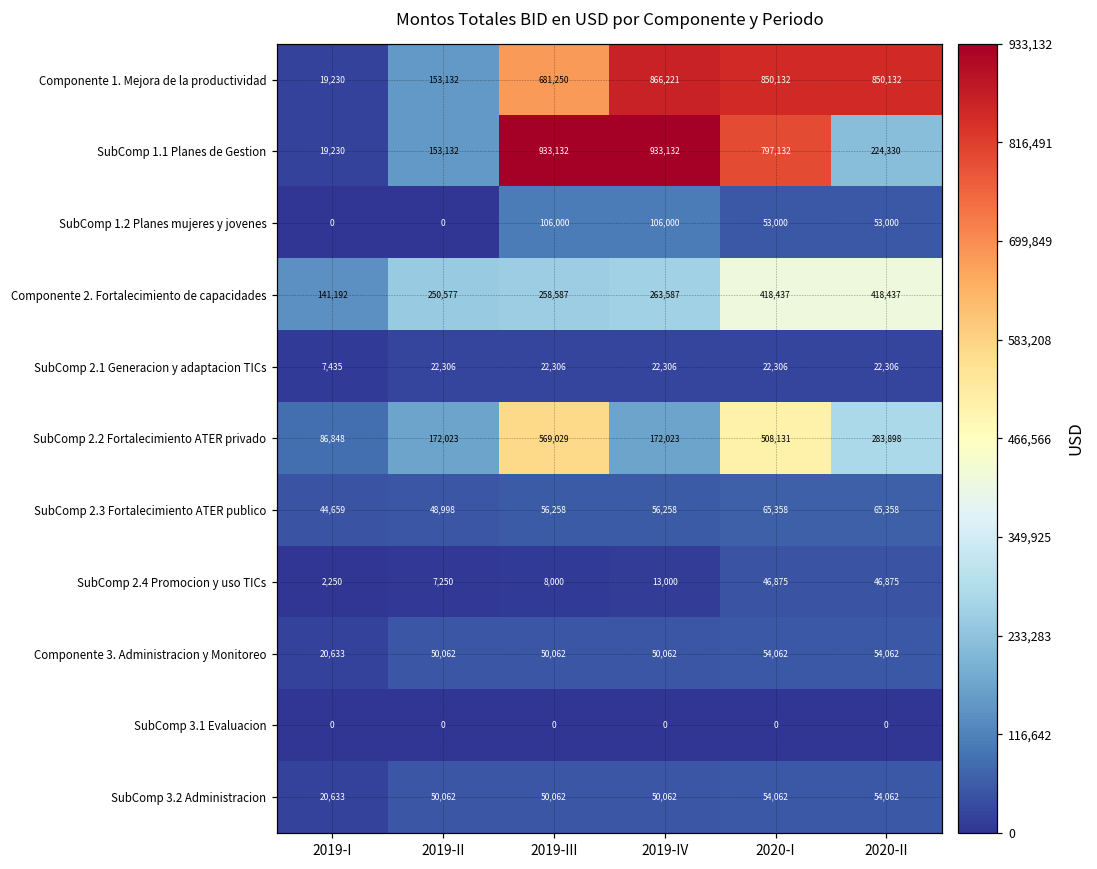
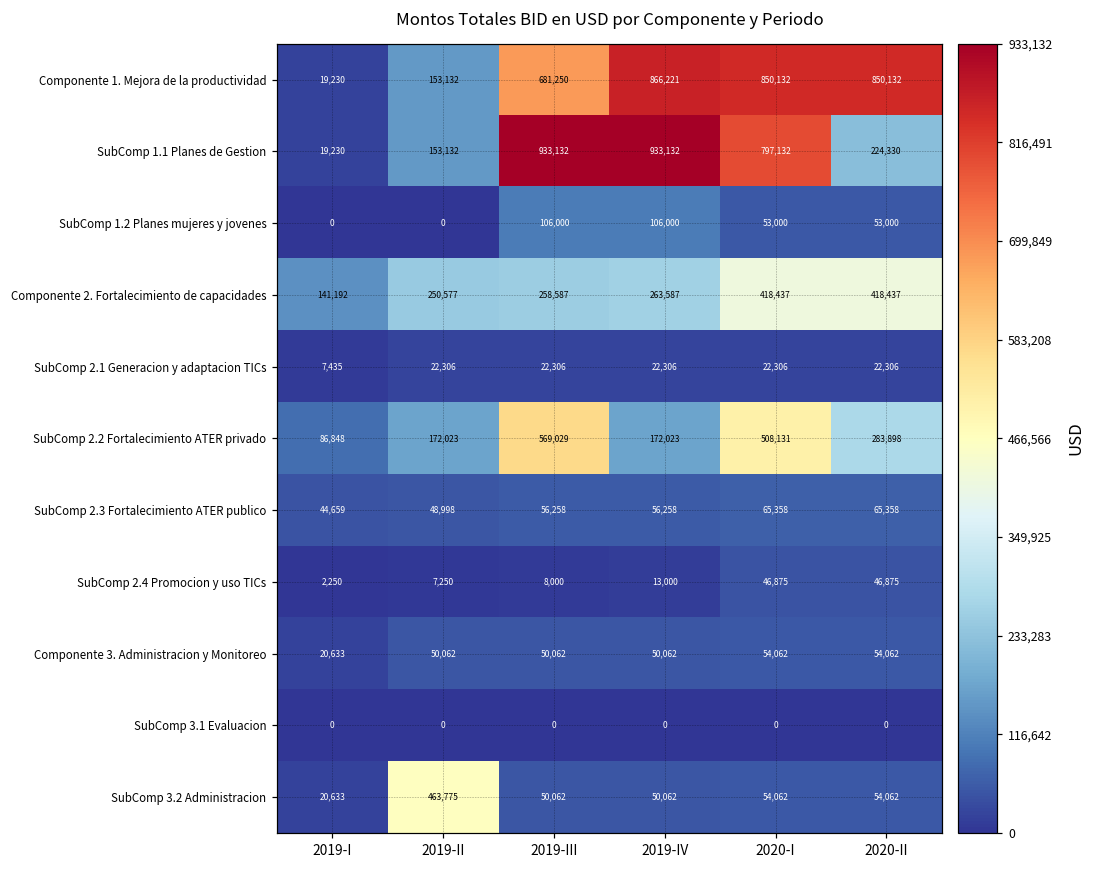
SubComp 3.2 Administracion, 2019-II: 50,062 -> 463,775
